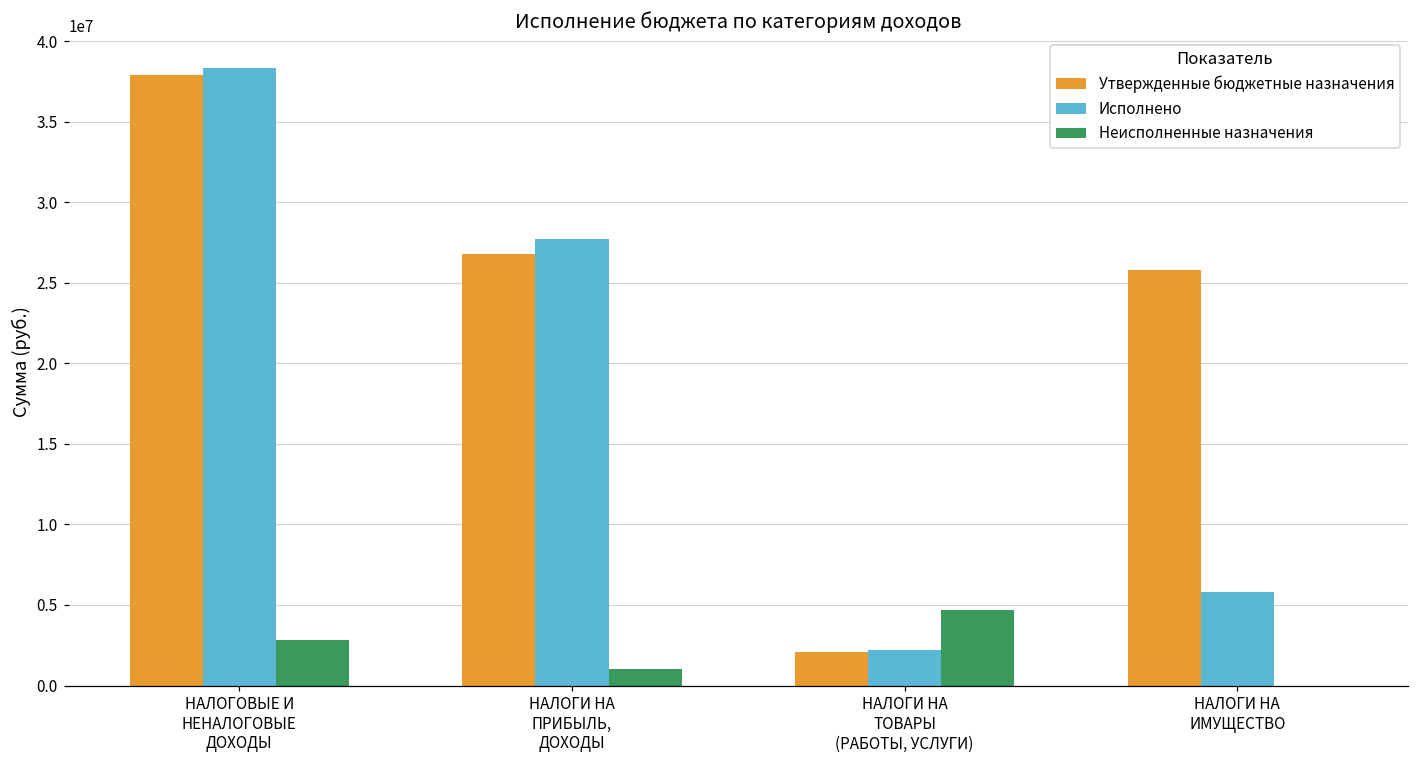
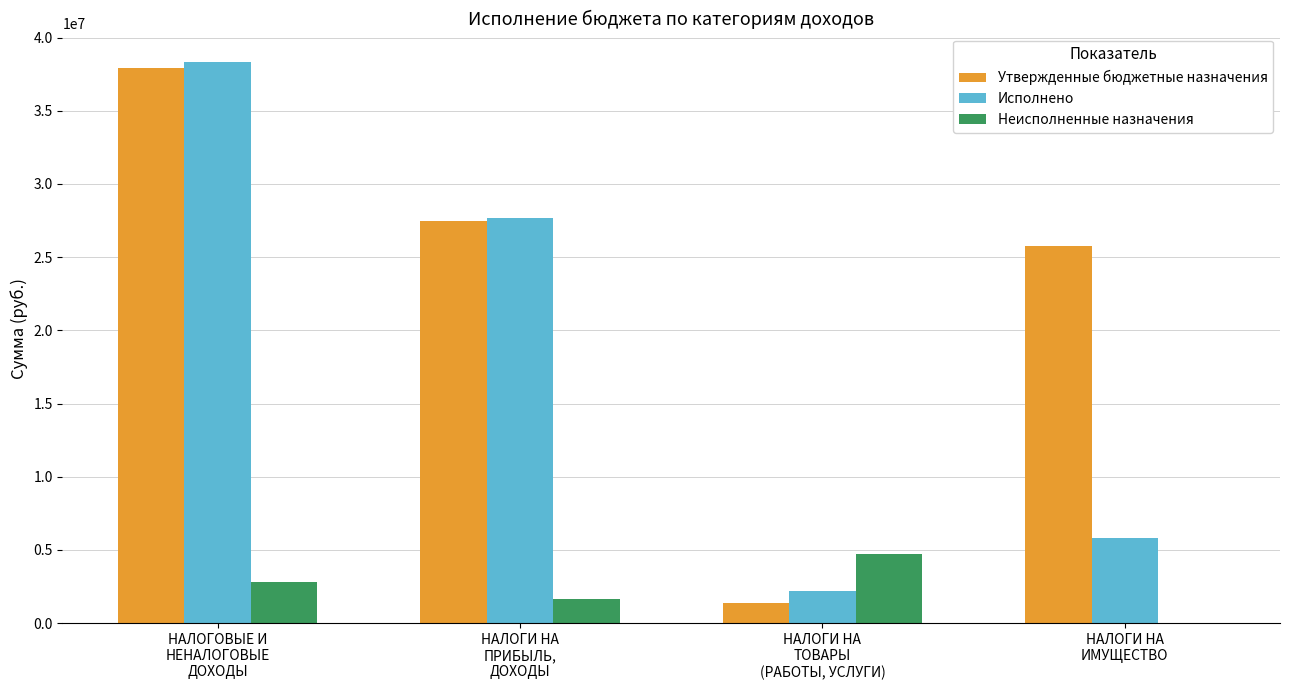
Утвержденные бюджетные назначения, НАЛОГИ НА ПРИБЫЛЬ, ДОХОДЫ: 26800000 -> 27500000
Неисполненные назначения, НАЛОГИ НА ПРИБЫЛЬ, ДОХОДЫ: 1100000 -> 1600000
Утвержденные бюджетные назначения, НАЛОГИ НА ТОВАРЫ (РАБОТЫ, УСЛУГИ): 2100000 -> 1400000
